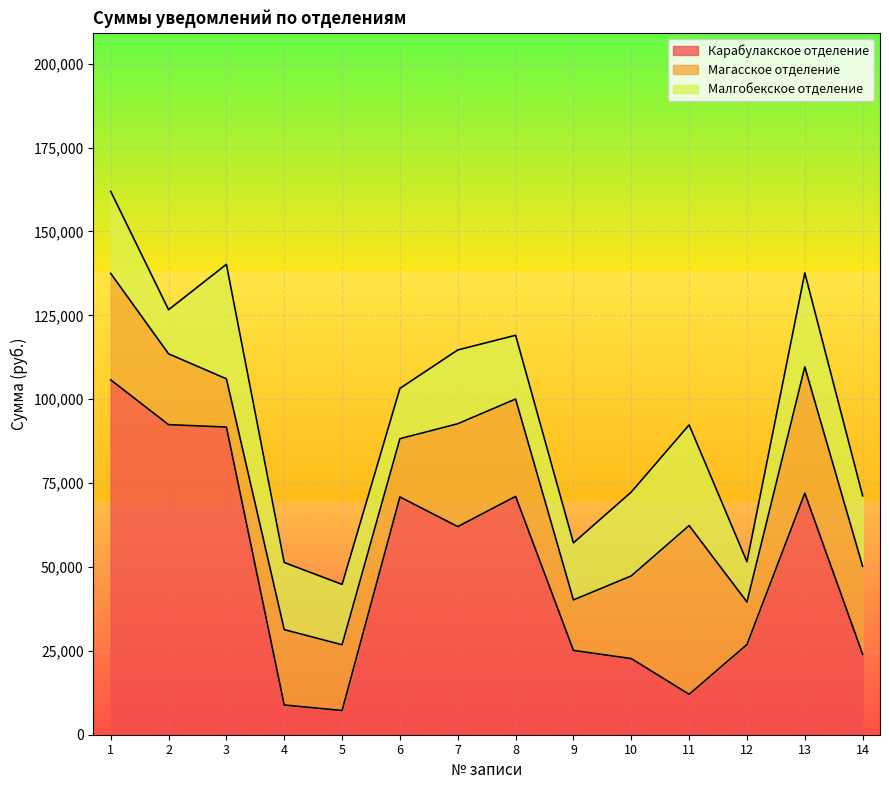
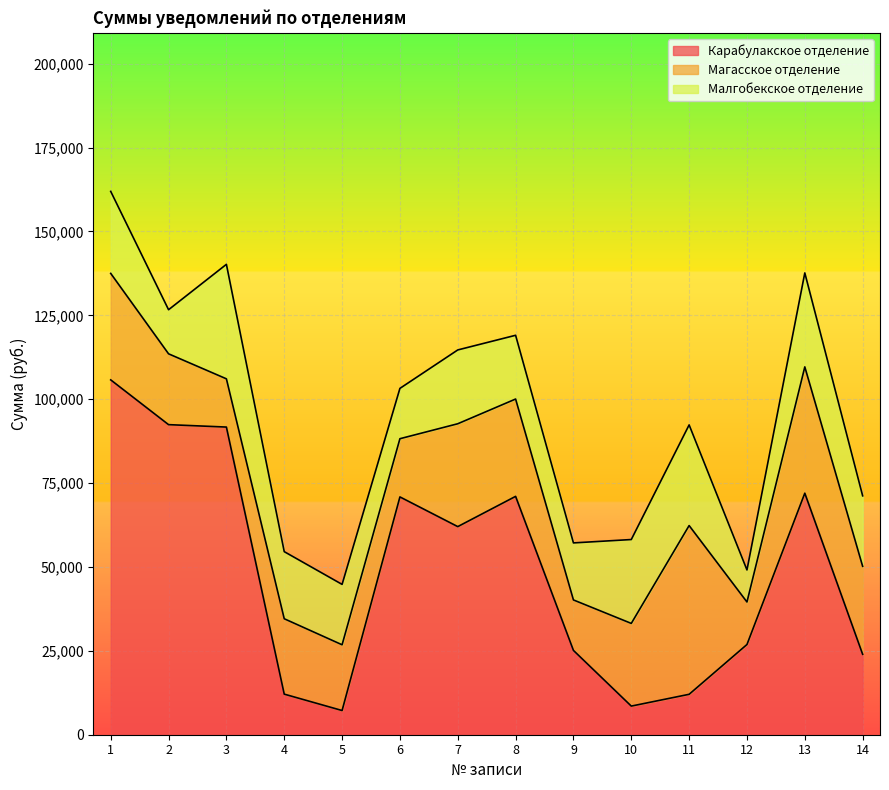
Карабулакское отделение, 4: 9,000 -> 12,000
Карабулакское отделение, 10: 23,000 -> 9,000
Малгобекское отделение, 12: 12,000 -> 10,000
